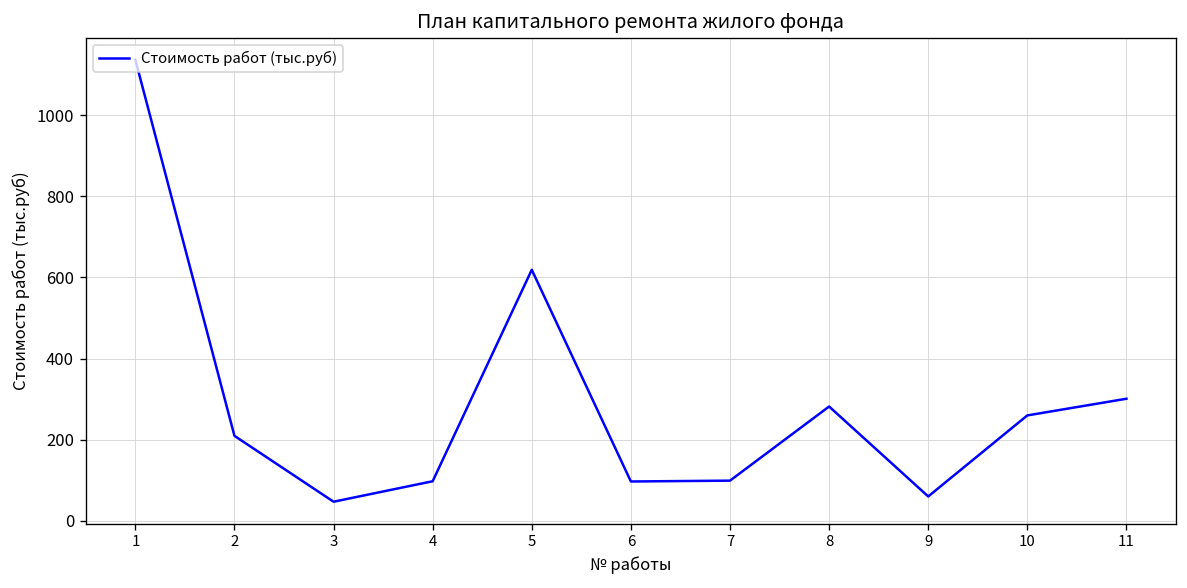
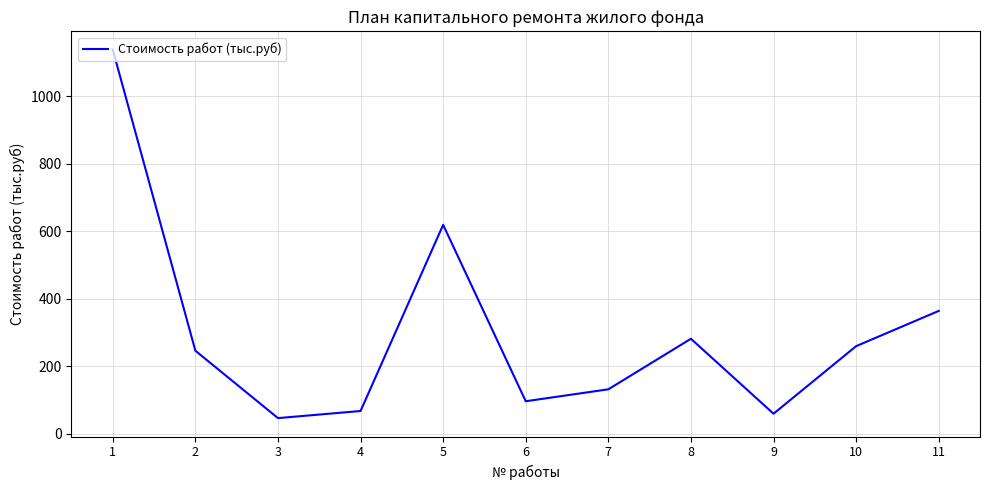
2: 210 -> 250
4: 100 -> 70
7: 100 -> 130
11: 300 -> 360
